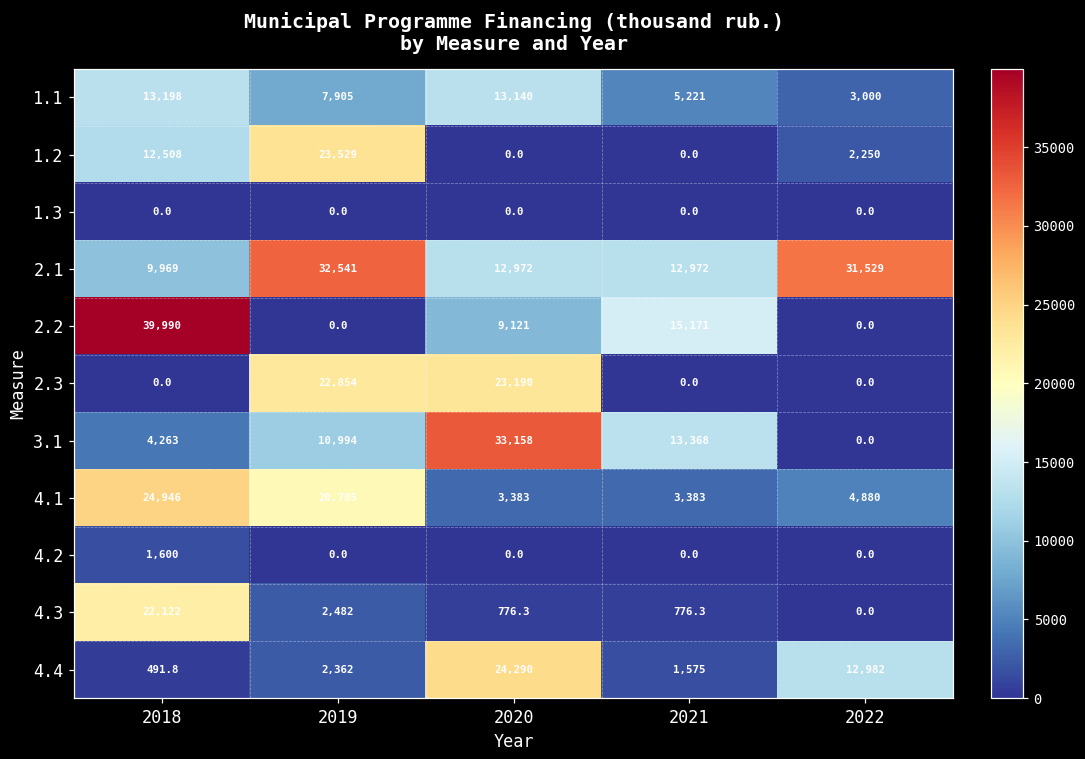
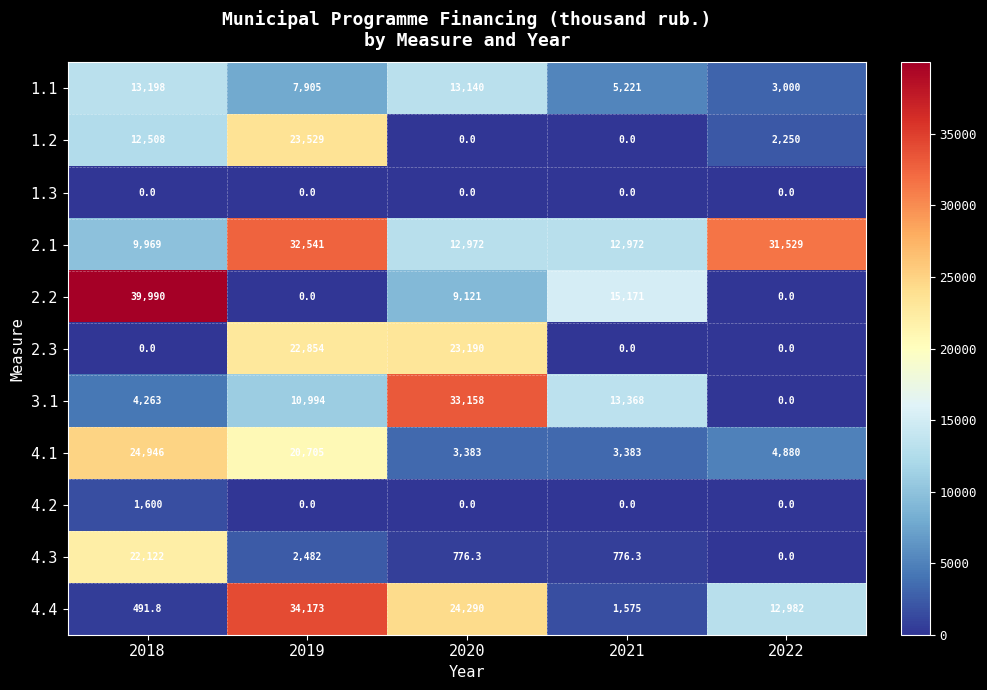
4.4, 2019: 2,362 -> 34,173
